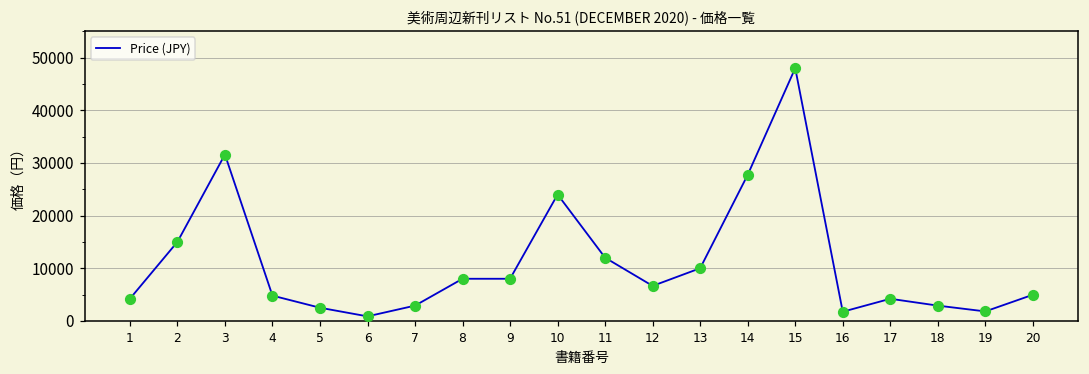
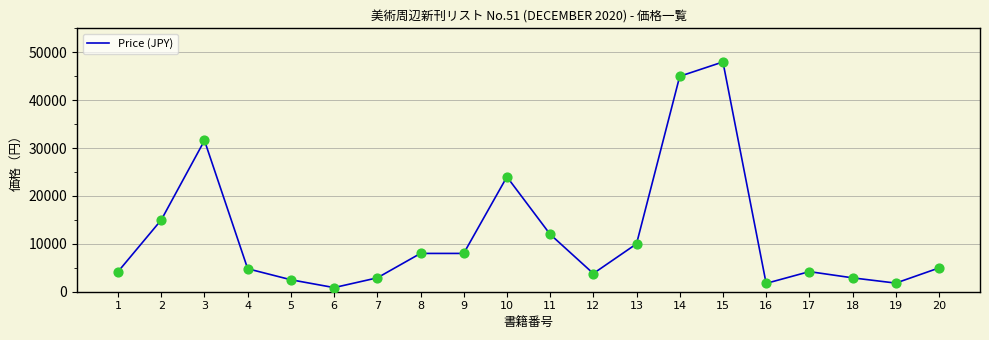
12: 7000 -> 4000
14: 28000 -> 45000
